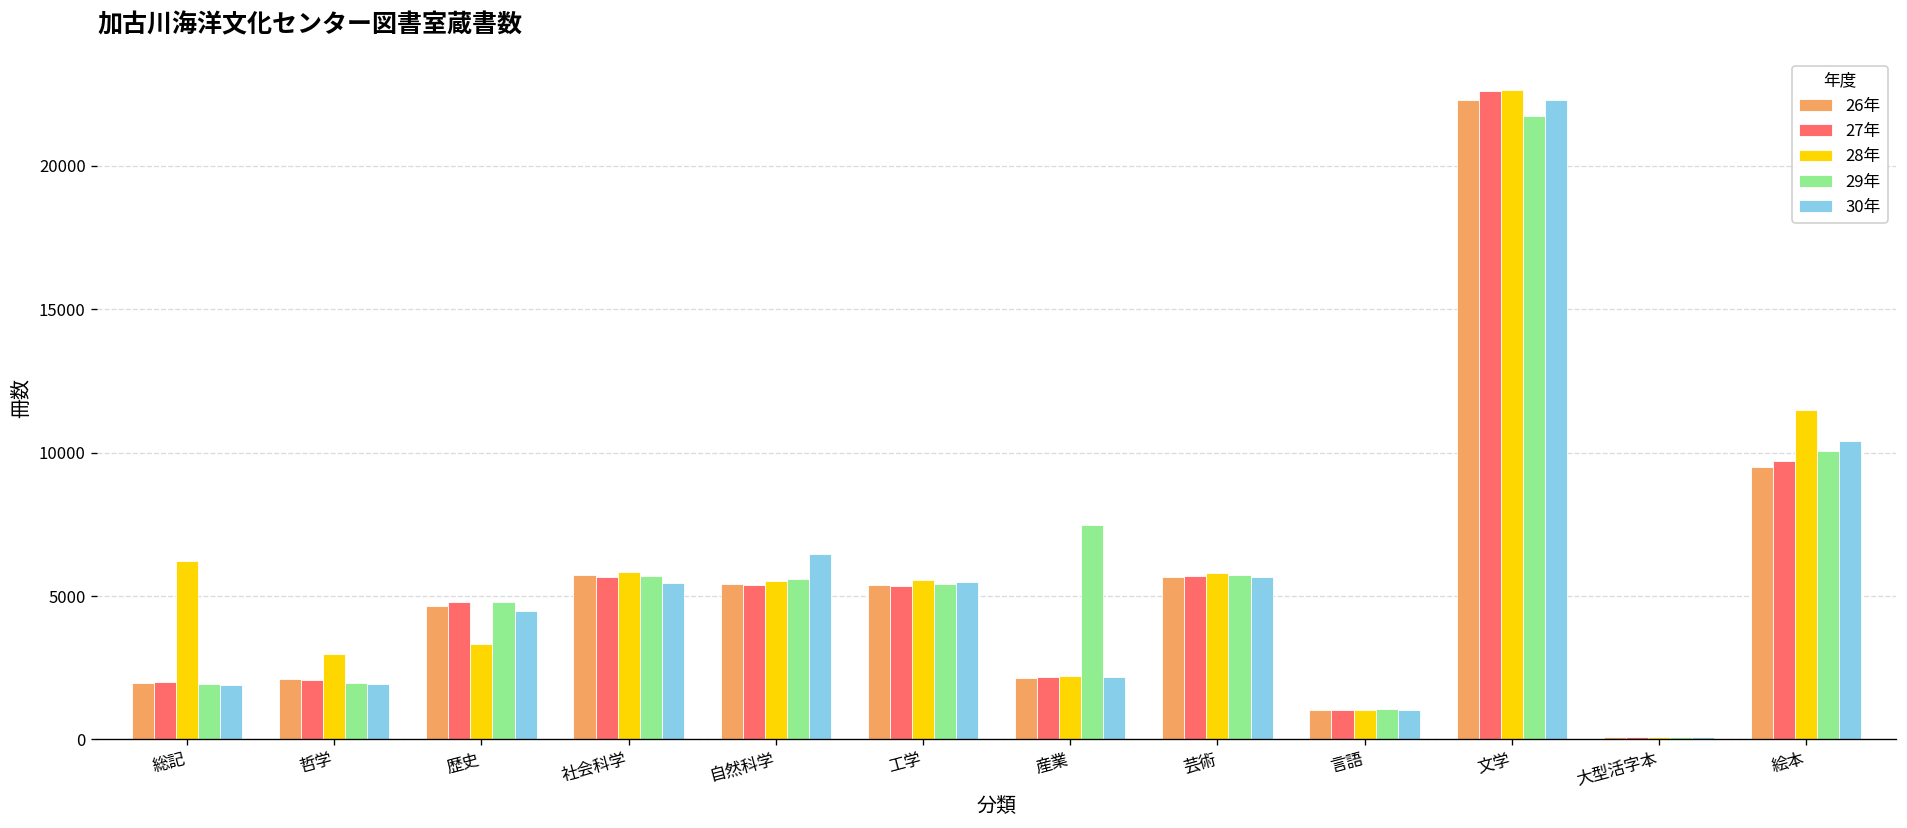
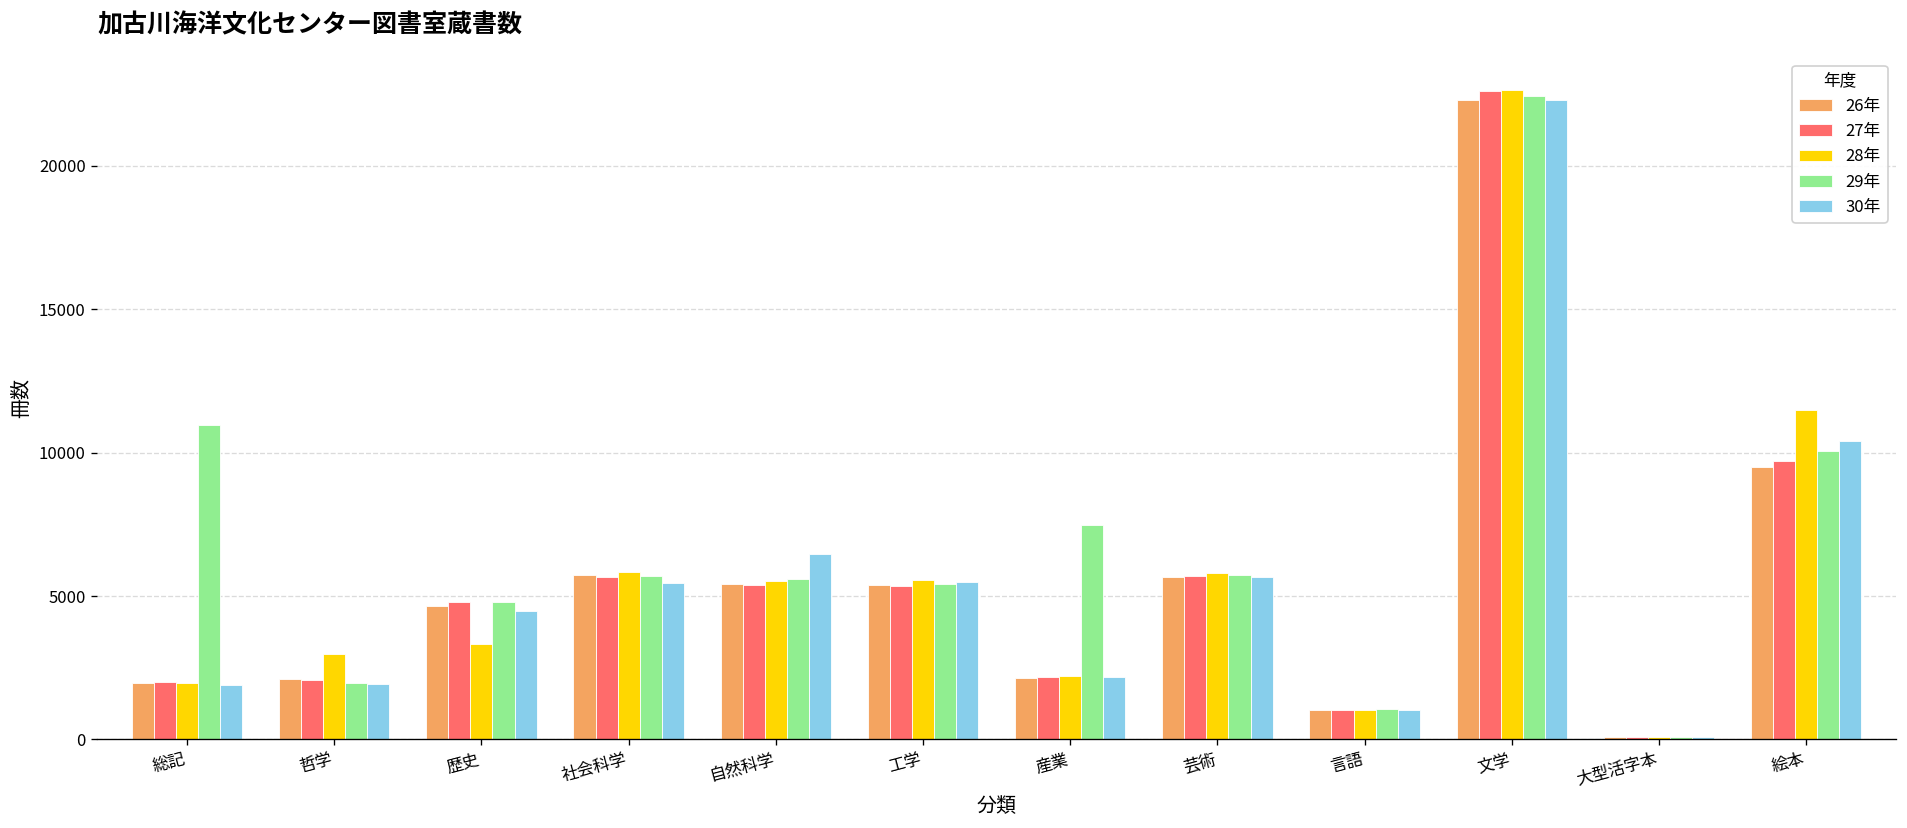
28年, 総記: 6200 -> 2000
29年, 総記: 1900 -> 11000
29年, 文学: 21700 -> 22400
